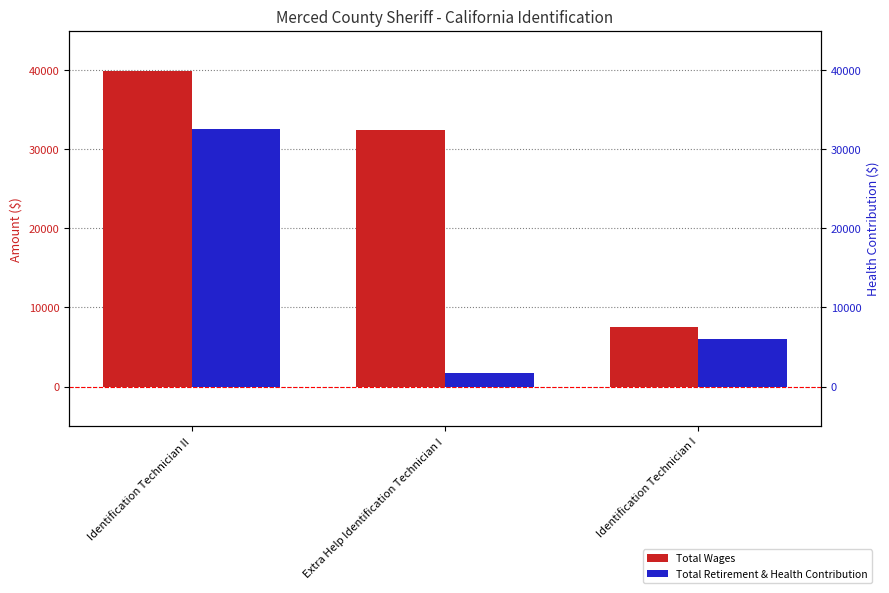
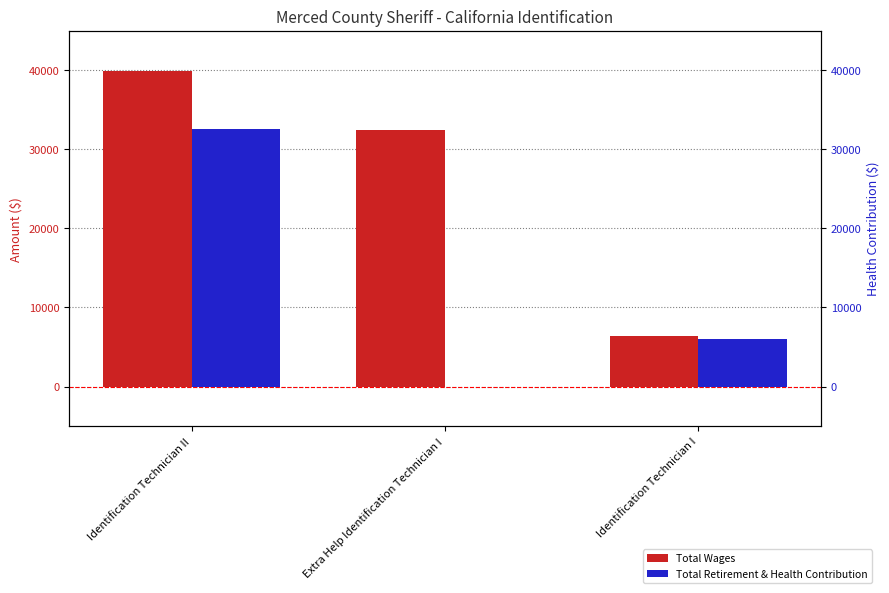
Total Retirement & Health Contribution, Extra Help Identification Technician I: 2000 -> 0
Total Wages, Identification Technician I: 8000 -> 6000
